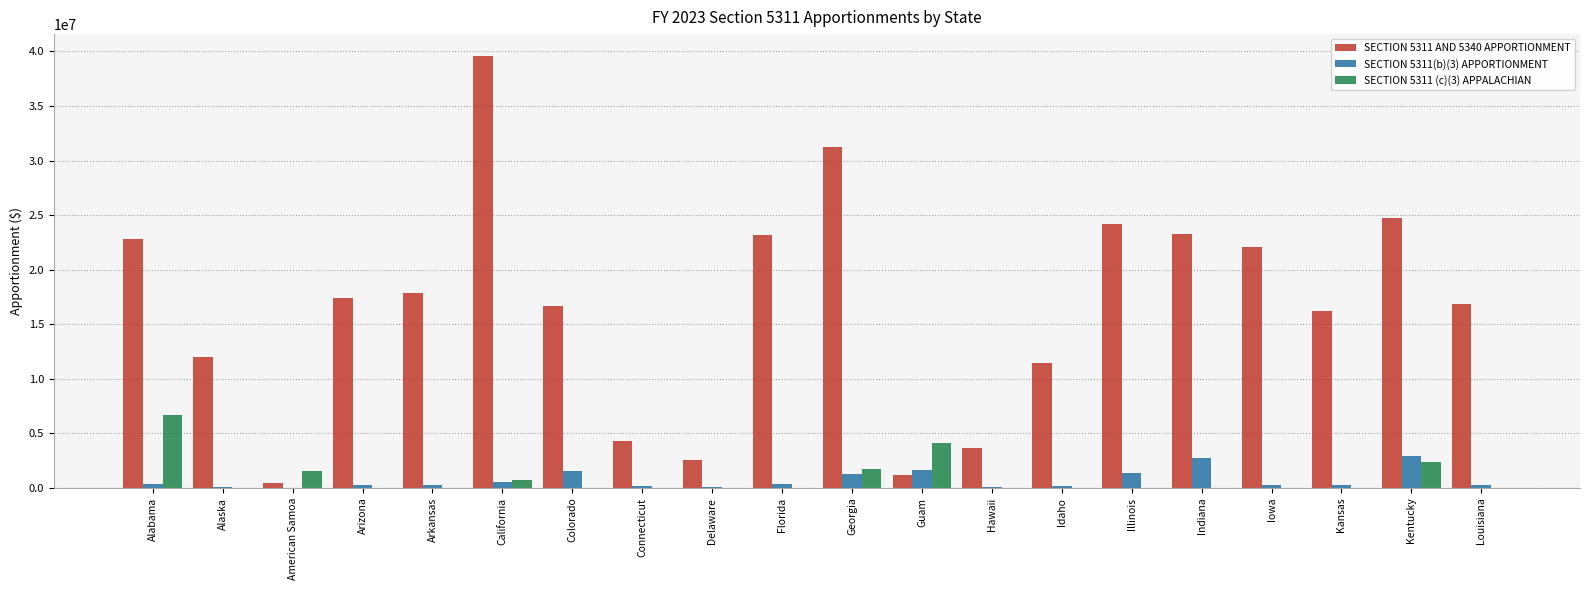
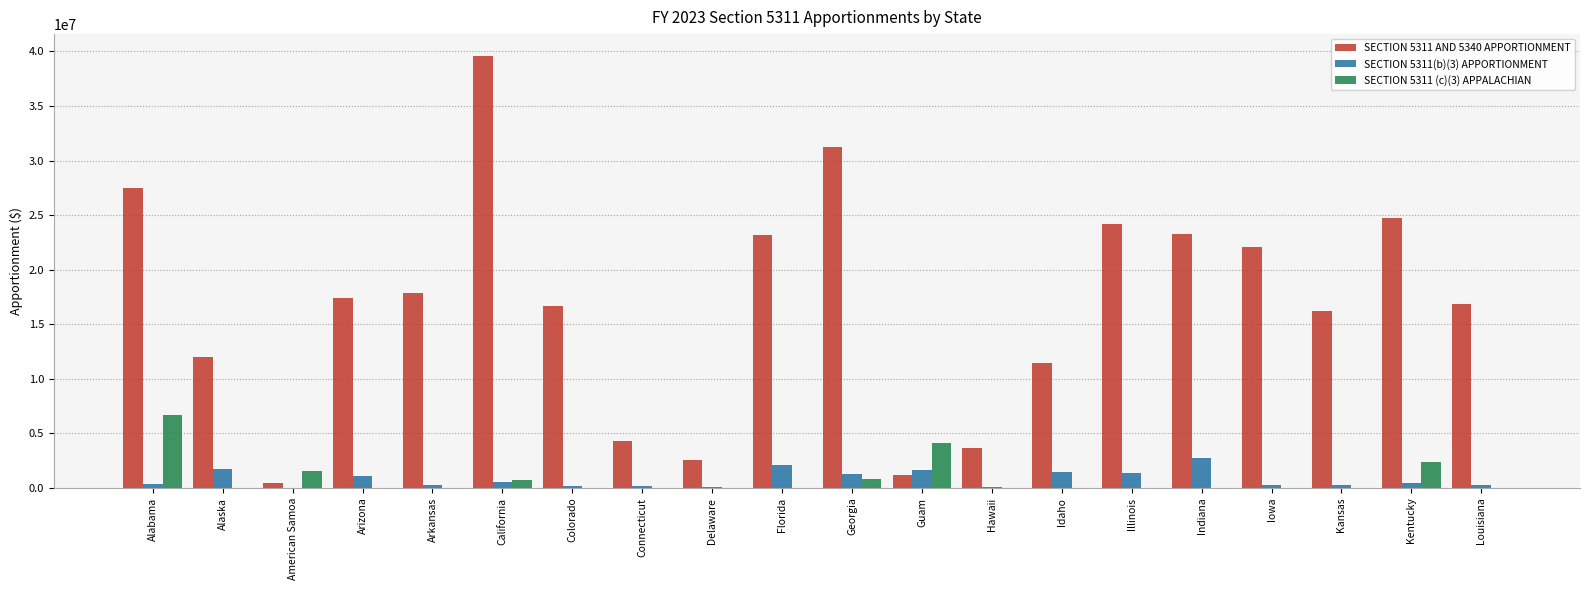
SECTION 5311 AND 5340 APPORTIONMENT, Alabama: 22800000 -> 27500000
SECTION 5311(b)(3) APPORTIONMENT, Alaska: 100000 -> 1800000
SECTION 5311(b)(3) APPORTIONMENT, Arizona: 200000 -> 1100000
SECTION 5311(b)(3) APPORTIONMENT, Colorado: 1600000 -> 200000
SECTION 5311(b)(3) APPORTIONMENT, Florida: 400000 -> 2100000
SECTION 5311 (c)(3) APPALACHIAN, Georgia: 1800000 -> 800000
SECTION 5311(b)(3) APPORTIONMENT, Idaho: 200000 -> 1500000
SECTION 5311(b)(3) APPORTIONMENT, Kentucky: 2900000 -> 400000
